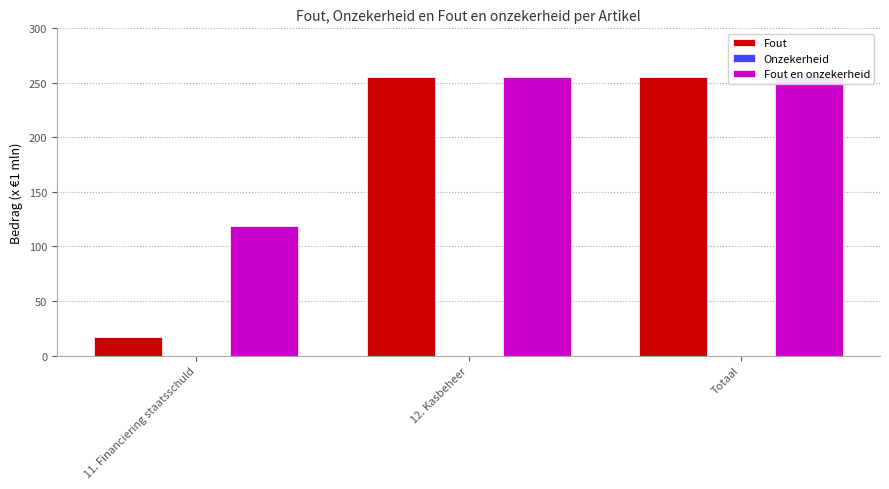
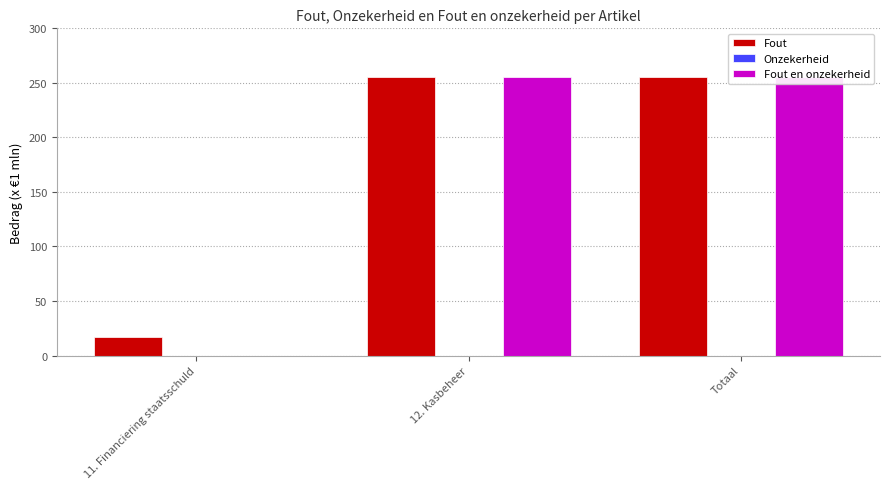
Fout en onzekerheid, 11. Financiering staatsschuld: 119 -> 0
